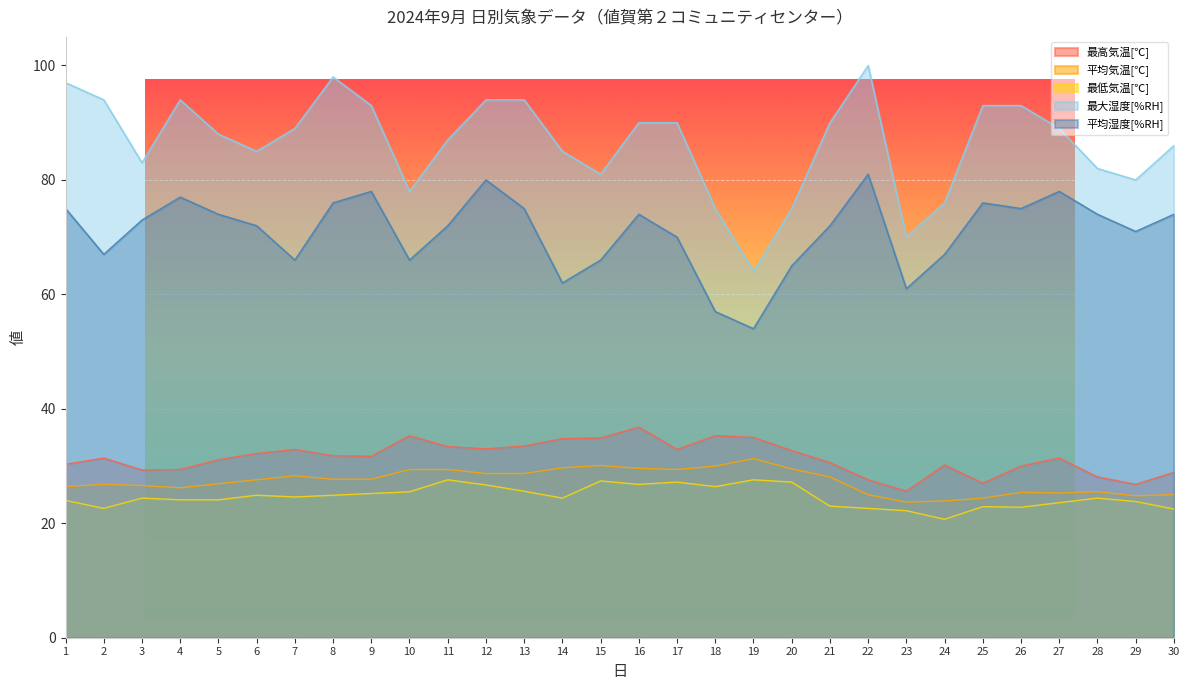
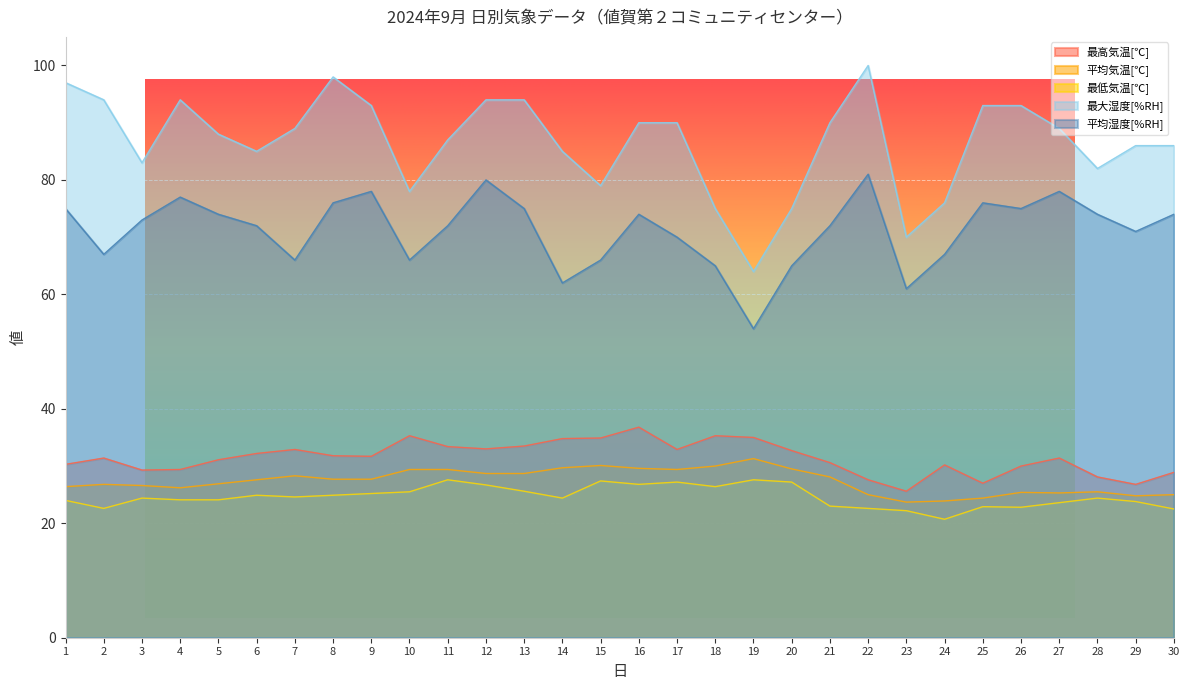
2024年9月 日別気象データ（値賀第２コミュニティセンター）, 最大湿度[%RH], 15: 81 -> 79
2024年9月 日別気象データ（値賀第２コミュニティセンター）, 平均湿度[%RH], 18: 57 -> 65
2024年9月 日別気象データ（値賀第２コミュニティセンター）, 最大湿度[%RH], 29: 80 -> 86
